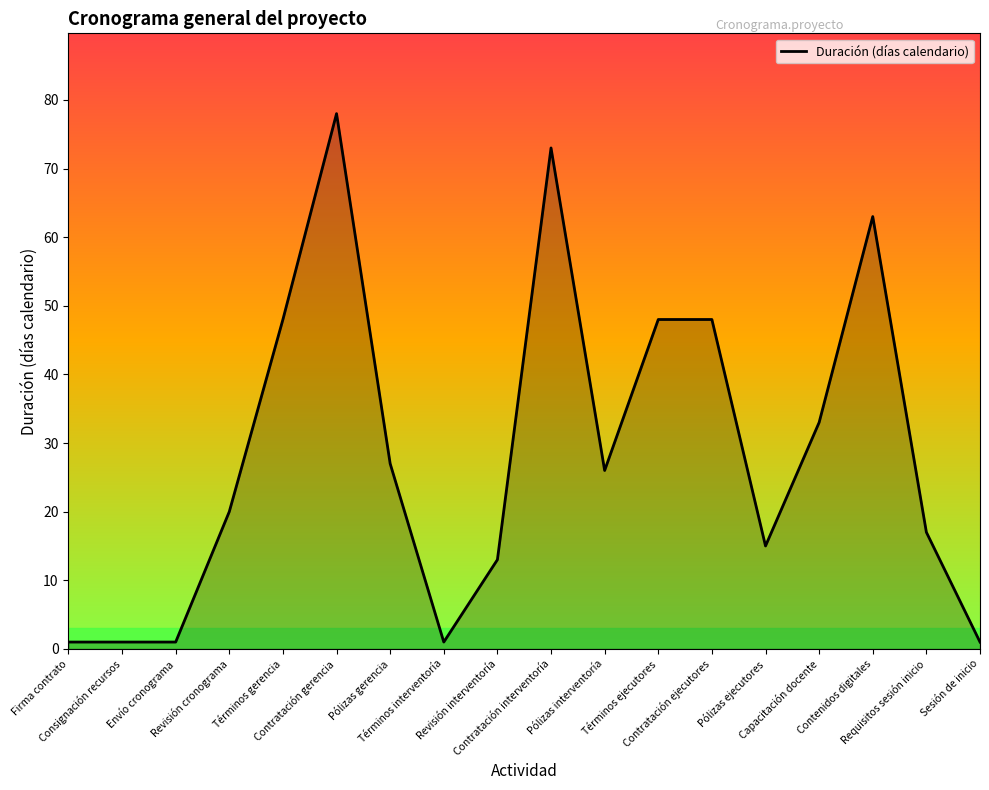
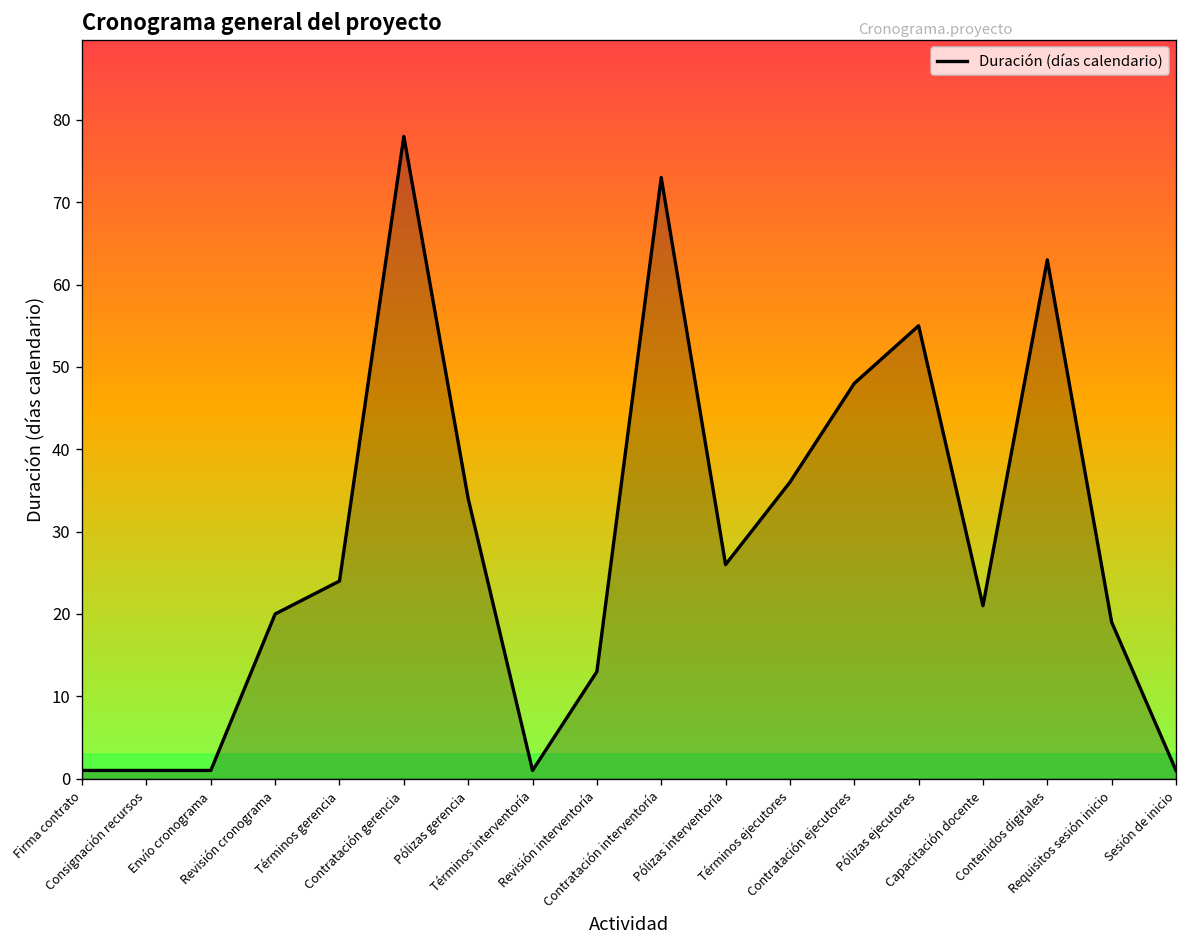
Términos gerencia: 48 -> 24
Pólizas gerencia: 27 -> 34
Términos ejecutores: 48 -> 36
Pólizas ejecutores: 15 -> 55
Capacitación docente: 33 -> 21
Requisitos sesión inicio: 17 -> 19
